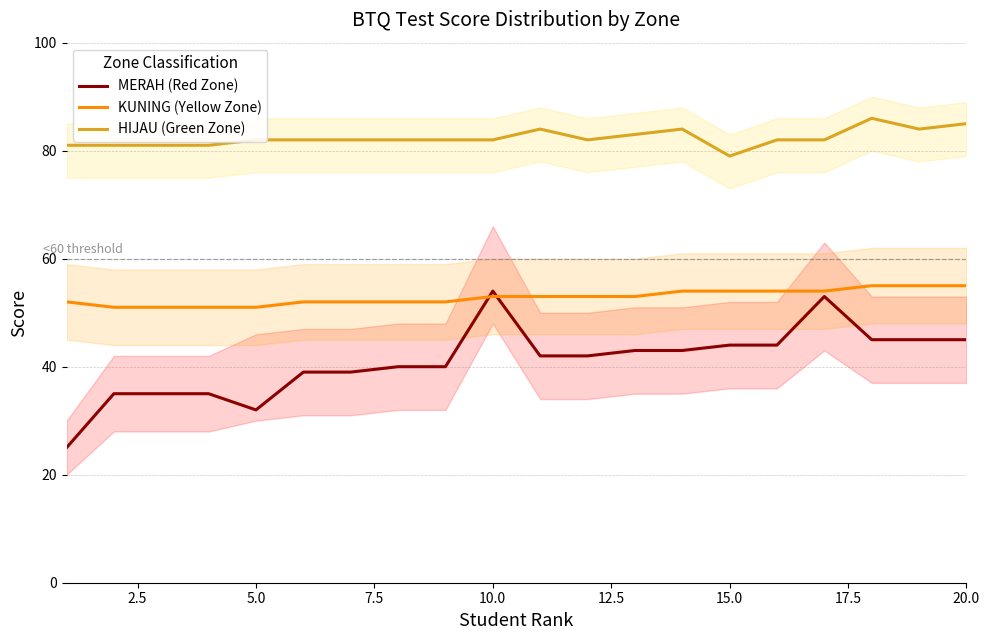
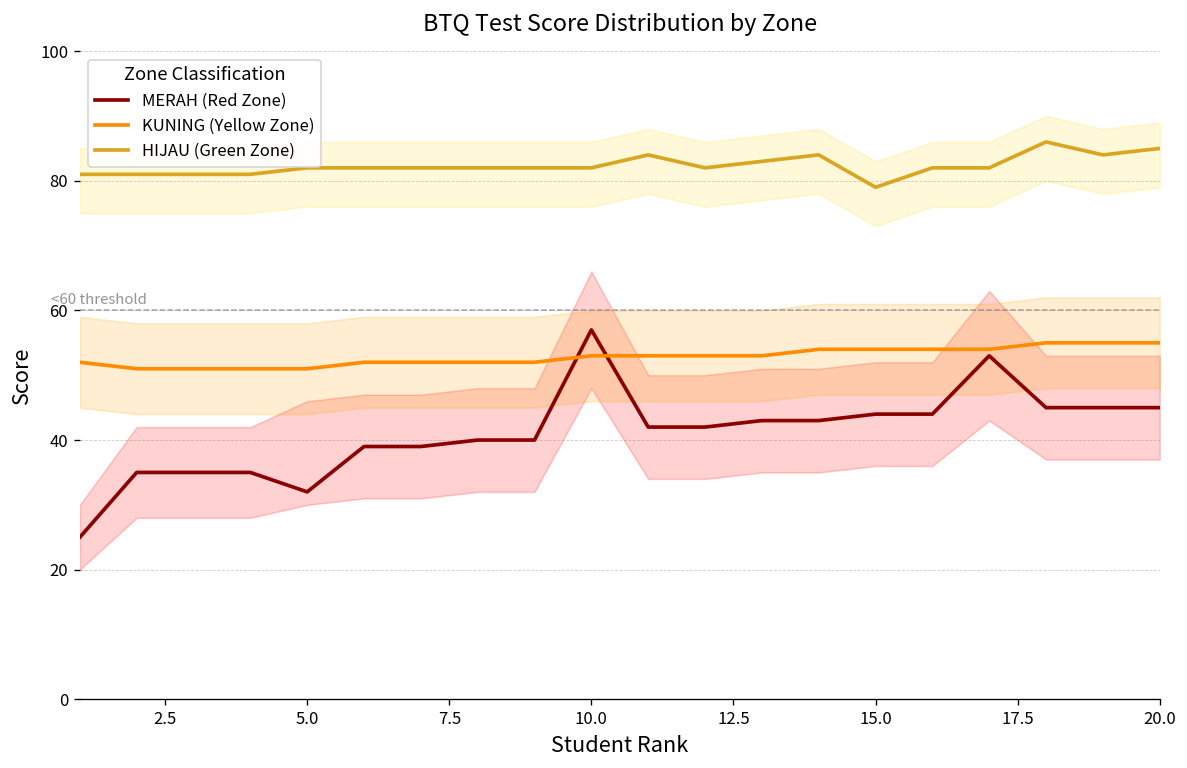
MERAH (Red Zone), 10.0: 54 -> 57
